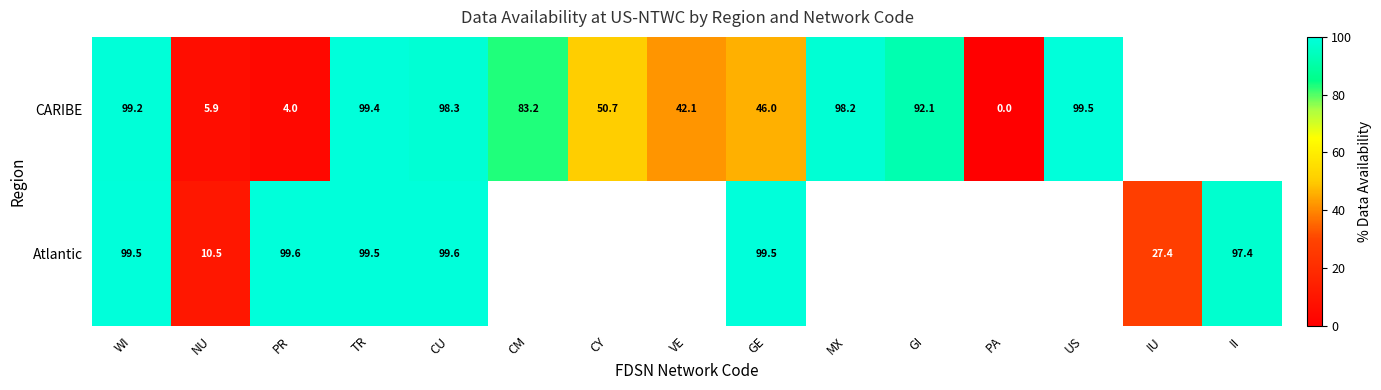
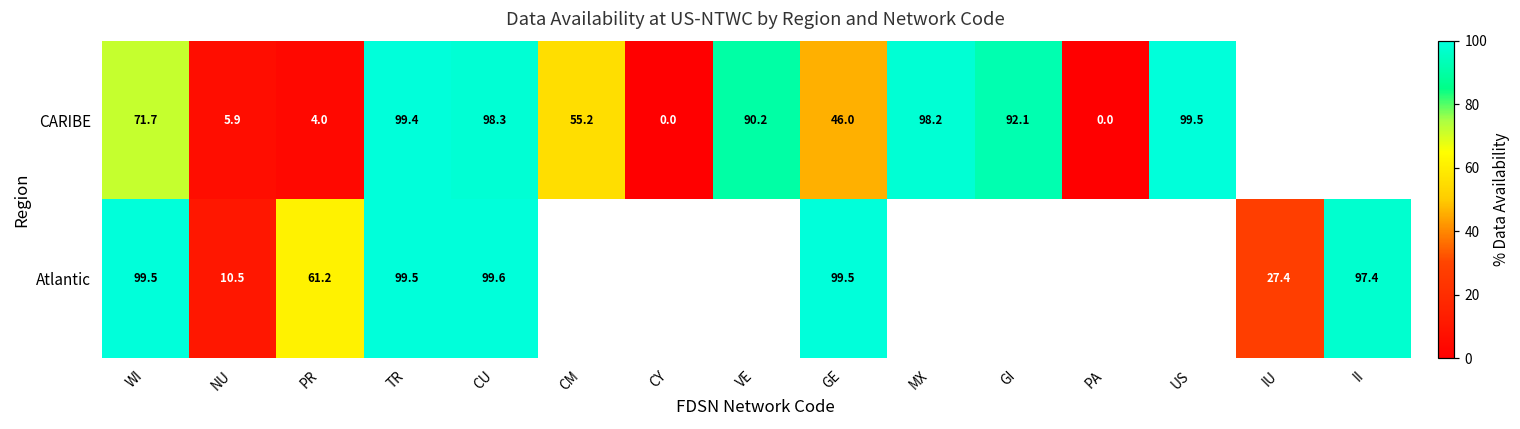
CARIBE, WI: 99.2 -> 71.7
CARIBE, CM: 83.2 -> 55.2
CARIBE, CY: 50.7 -> 0.0
CARIBE, VE: 42.1 -> 90.2
Atlantic, PR: 99.6 -> 61.2
